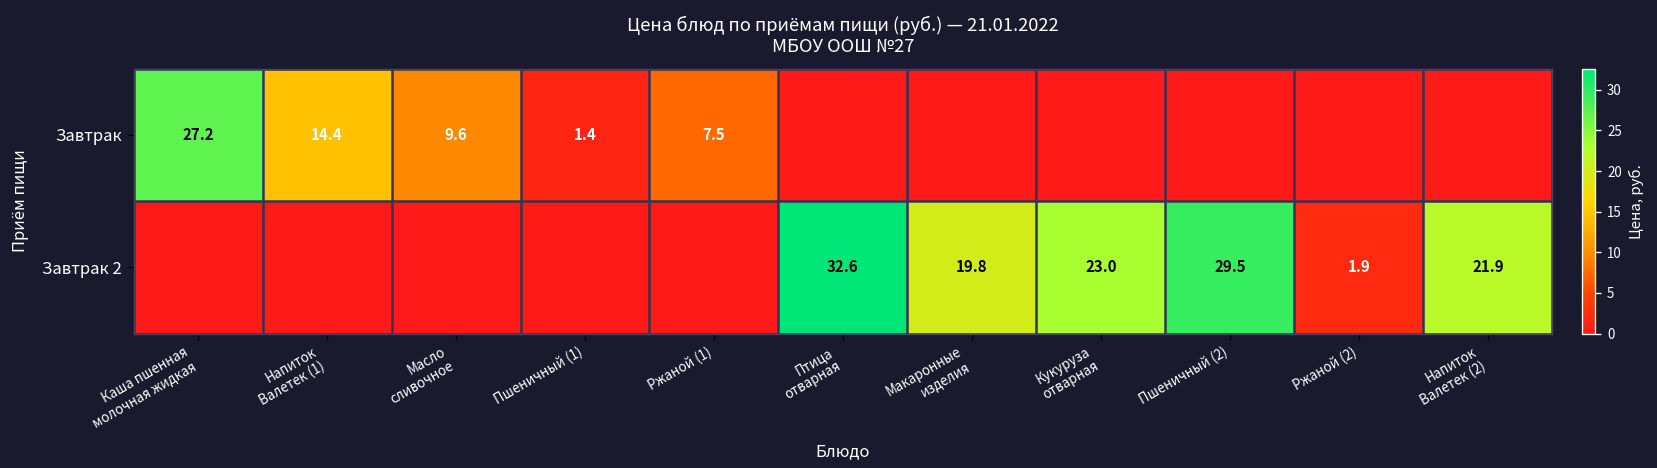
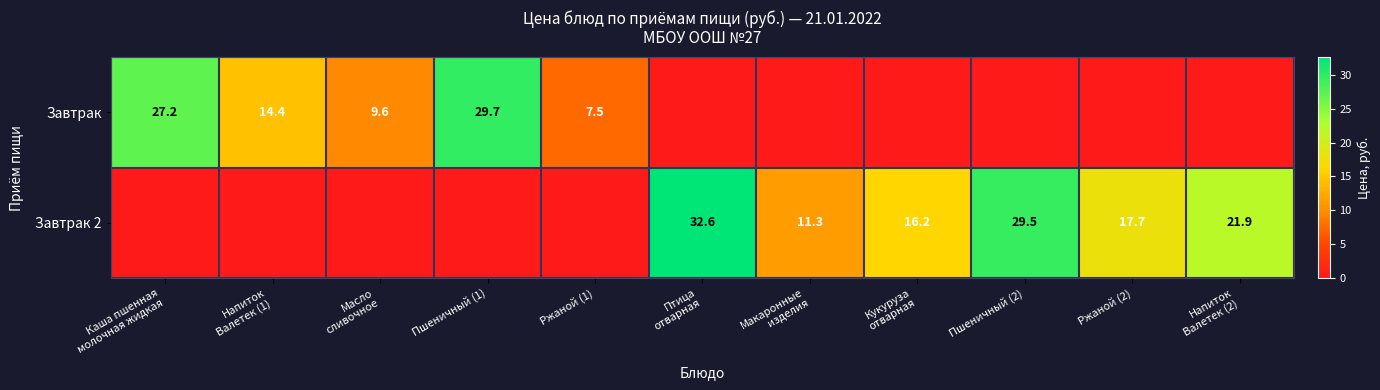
Завтрак, Пшеничный (1): 1.4 -> 29.7
Завтрак 2, Макаронные изделия: 19.8 -> 11.3
Завтрак 2, Кукуруза отварная: 23.0 -> 16.2
Завтрак 2, Ржаной (2): 1.9 -> 17.7
